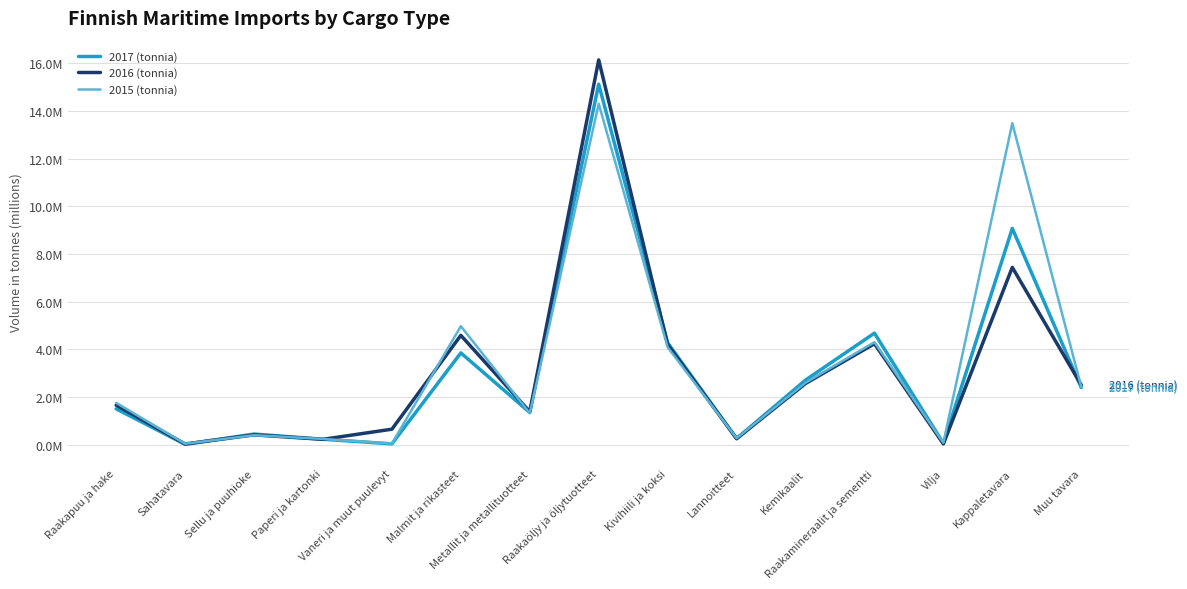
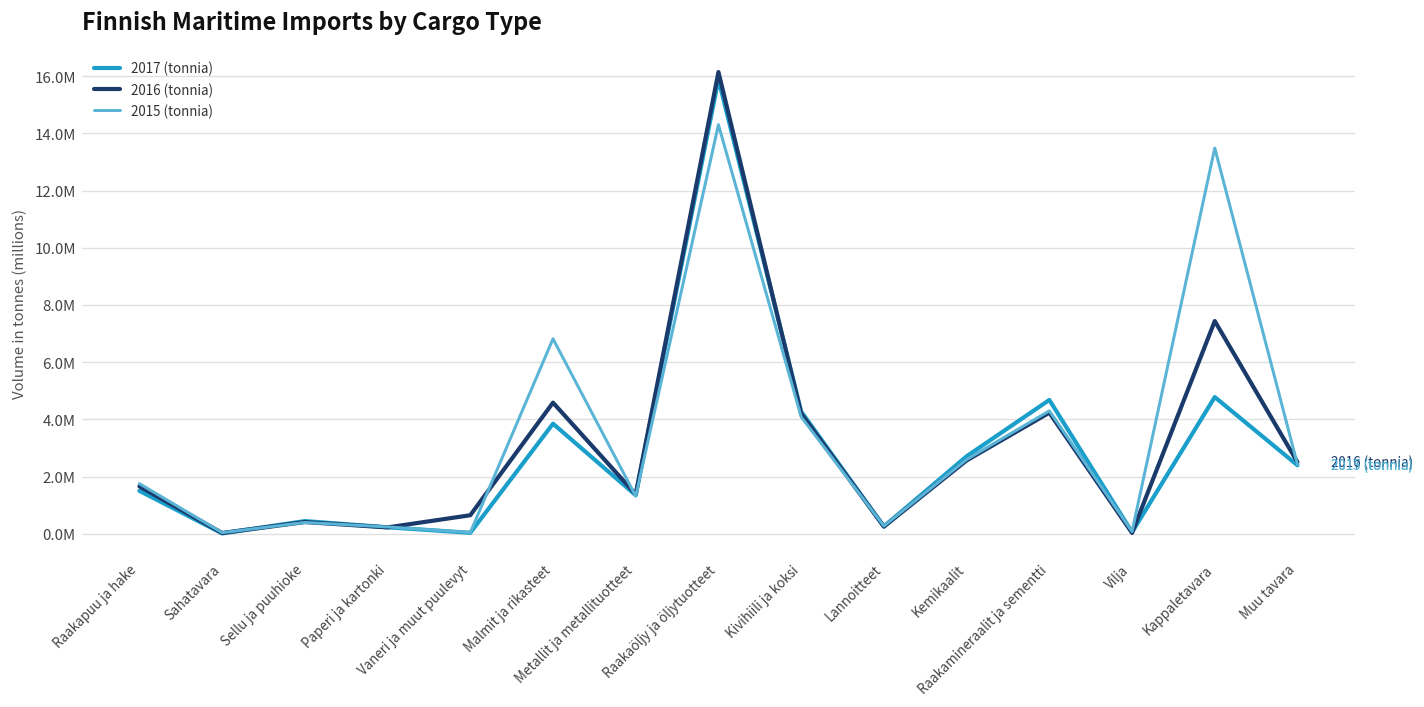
2015 (tonnia), Malmit ja rikasteet: 5000000 -> 6800000
2017 (tonnia), Raakaöljy ja öljytuotteet: 15100000 -> 15900000
2017 (tonnia), Kappaletavara: 9100000 -> 4800000
